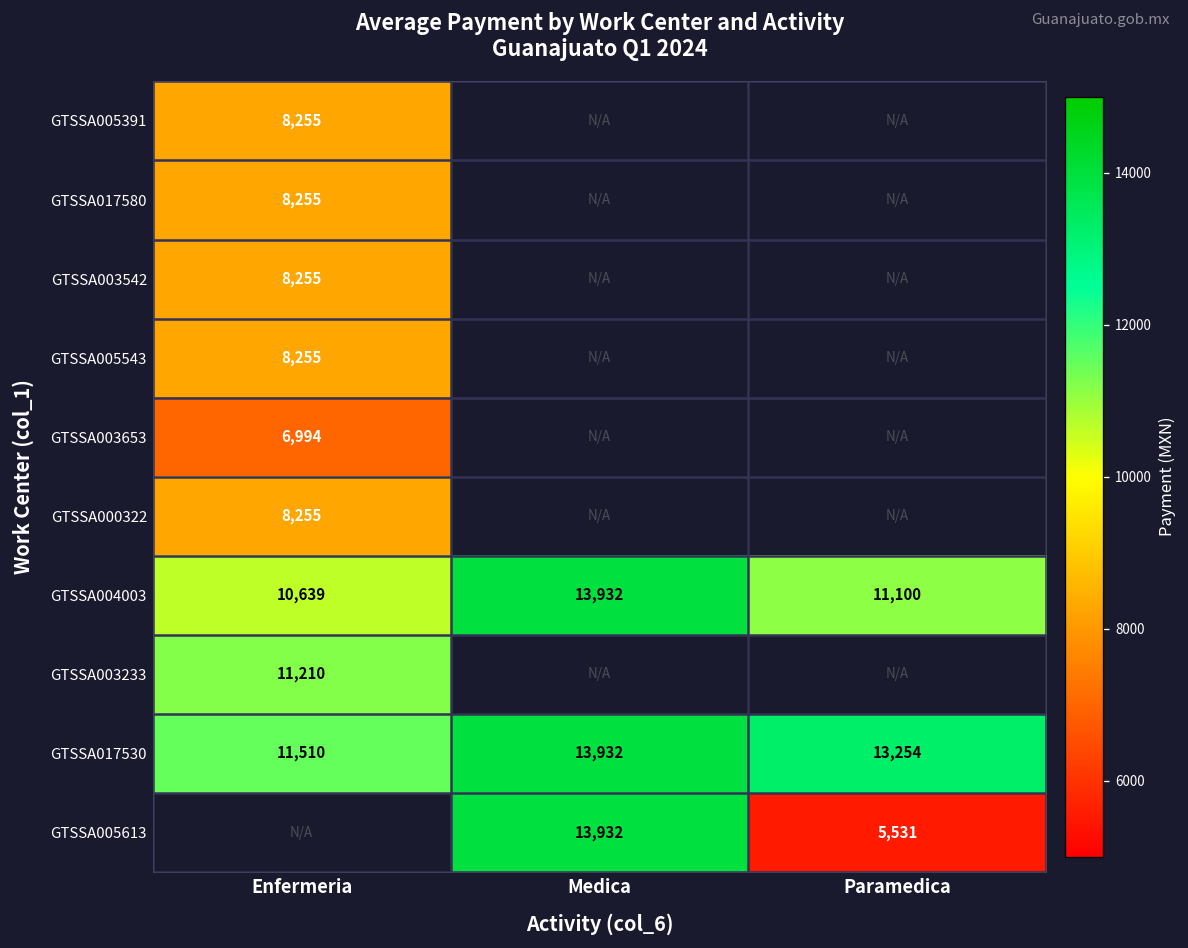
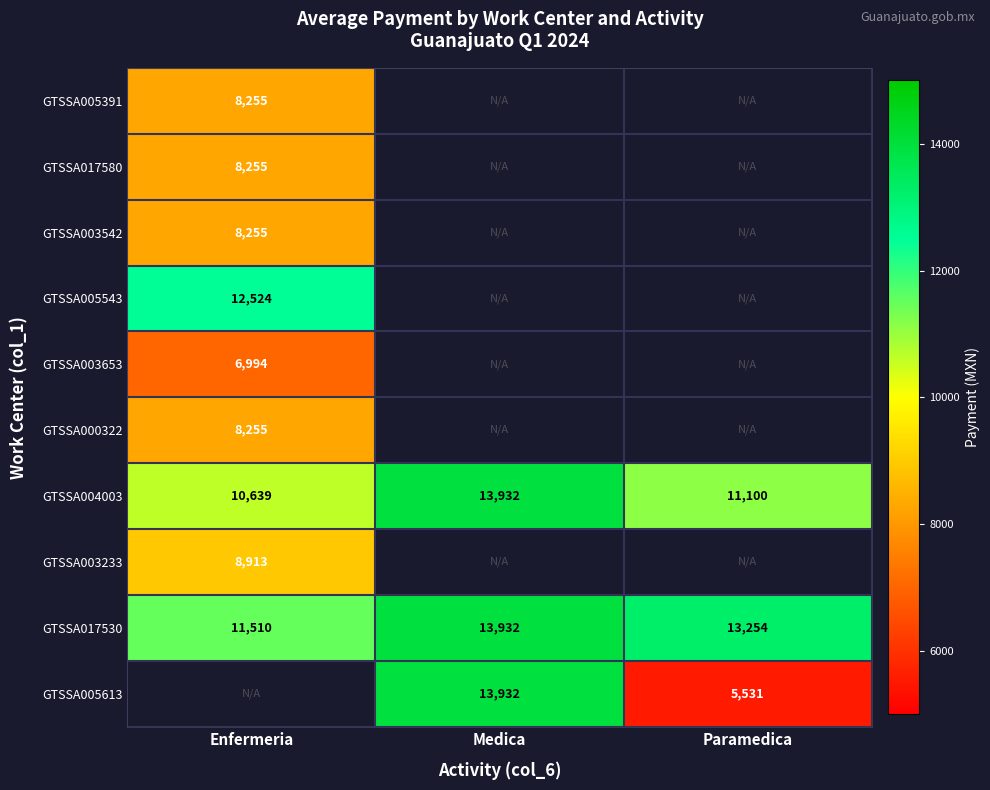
GTSSA005543, Enfermeria: 8,255 -> 12,524
GTSSA003233, Enfermeria: 11,210 -> 8,913
